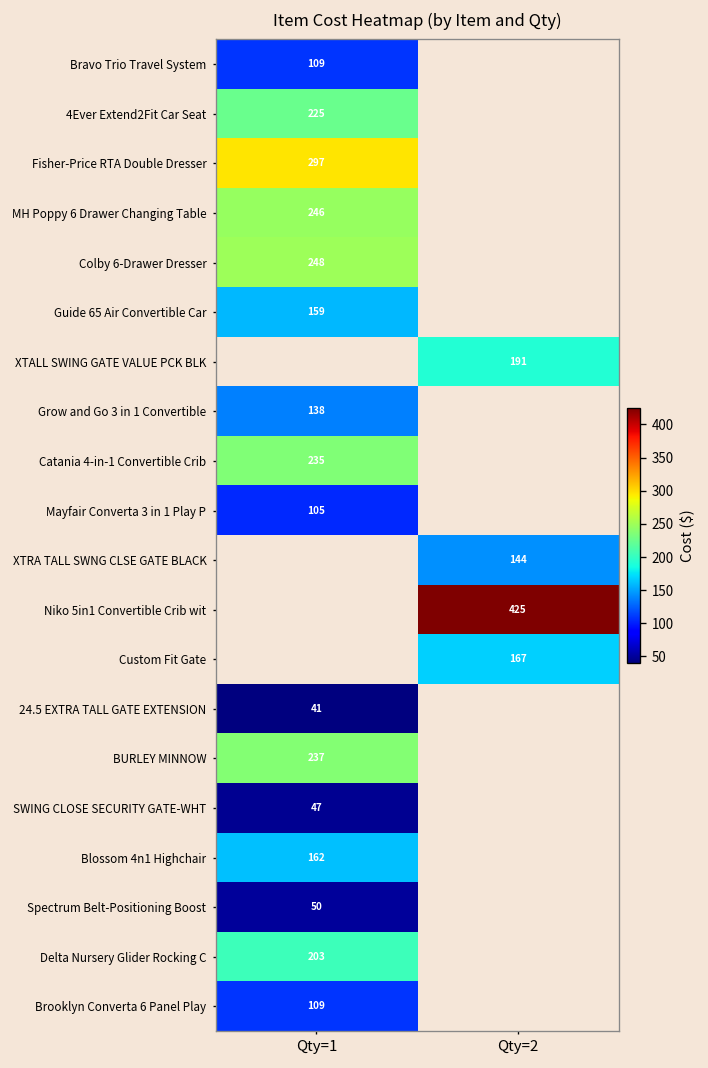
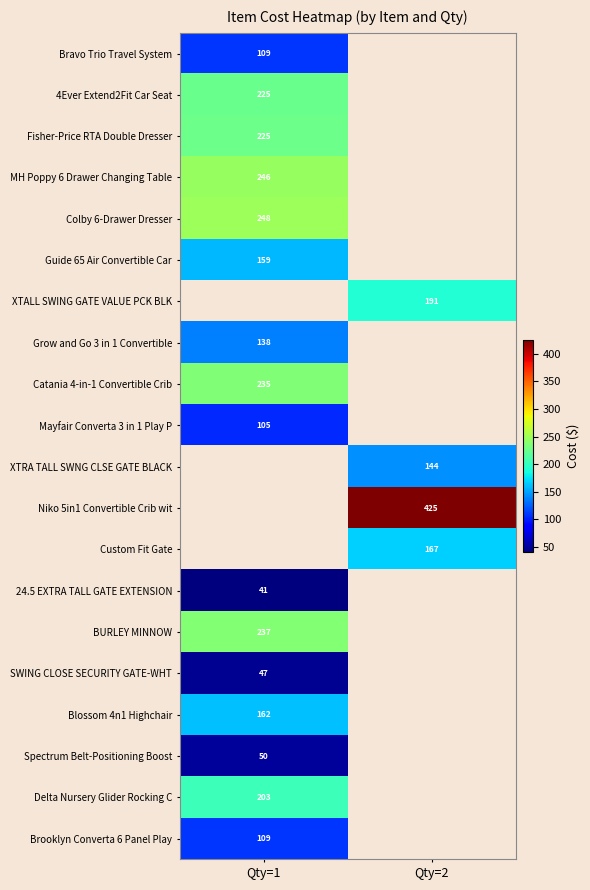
Fisher-Price RTA Double Dresser, Qty=1: 297 -> 225
